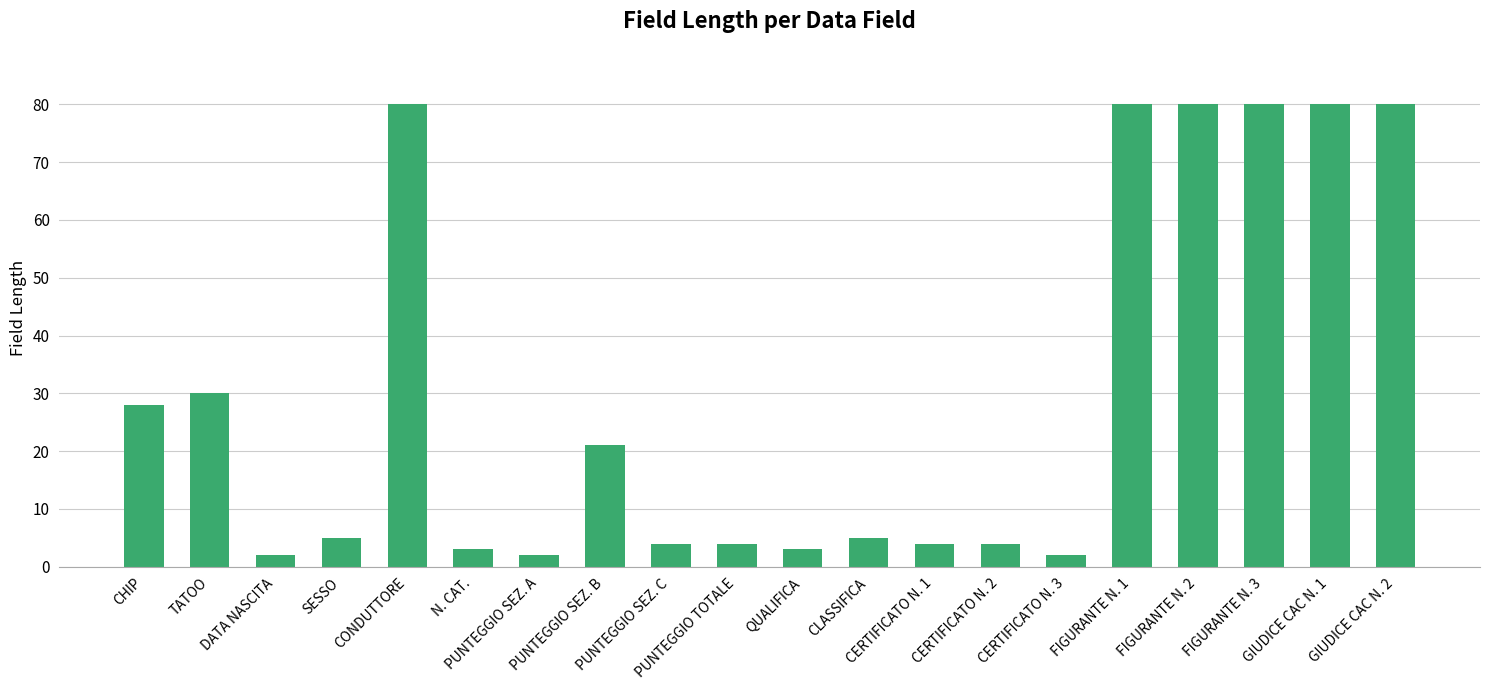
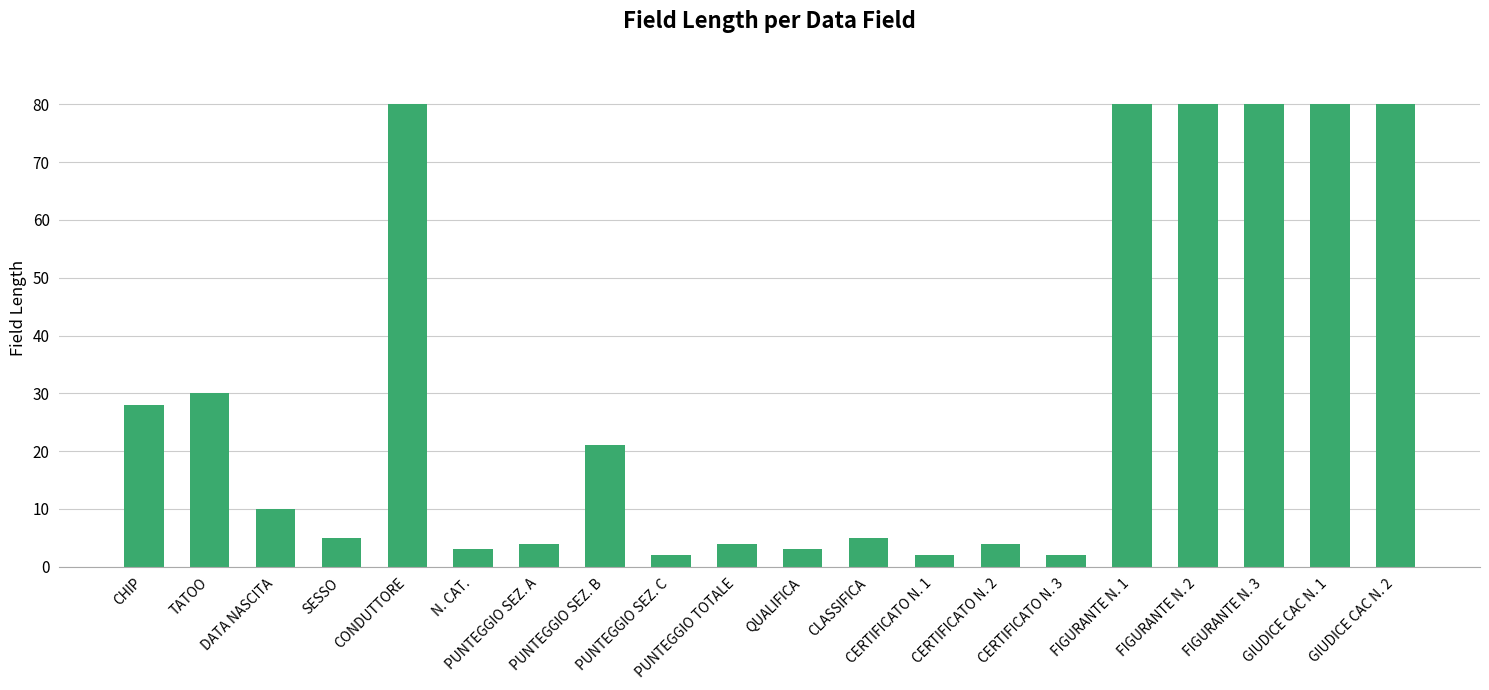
DATA NASCITA: 2 -> 10
PUNTEGGIO SEZ. A: 2 -> 4
PUNTEGGIO SEZ. C: 4 -> 2
CERTIFICATO N. 1: 4 -> 2
